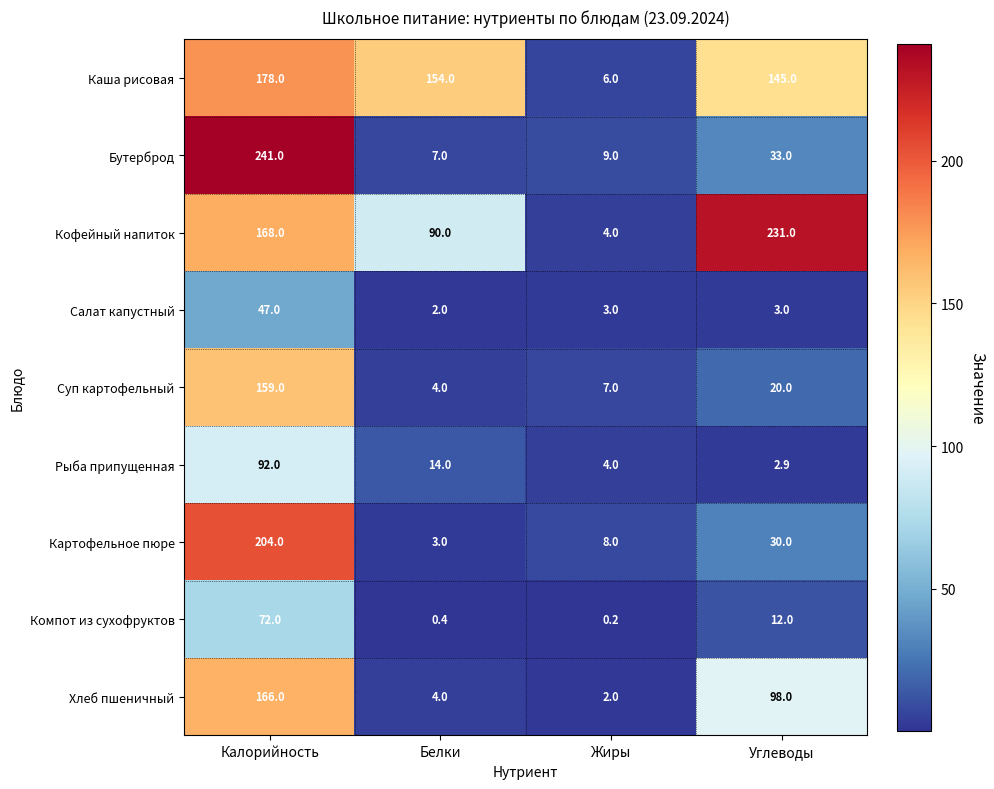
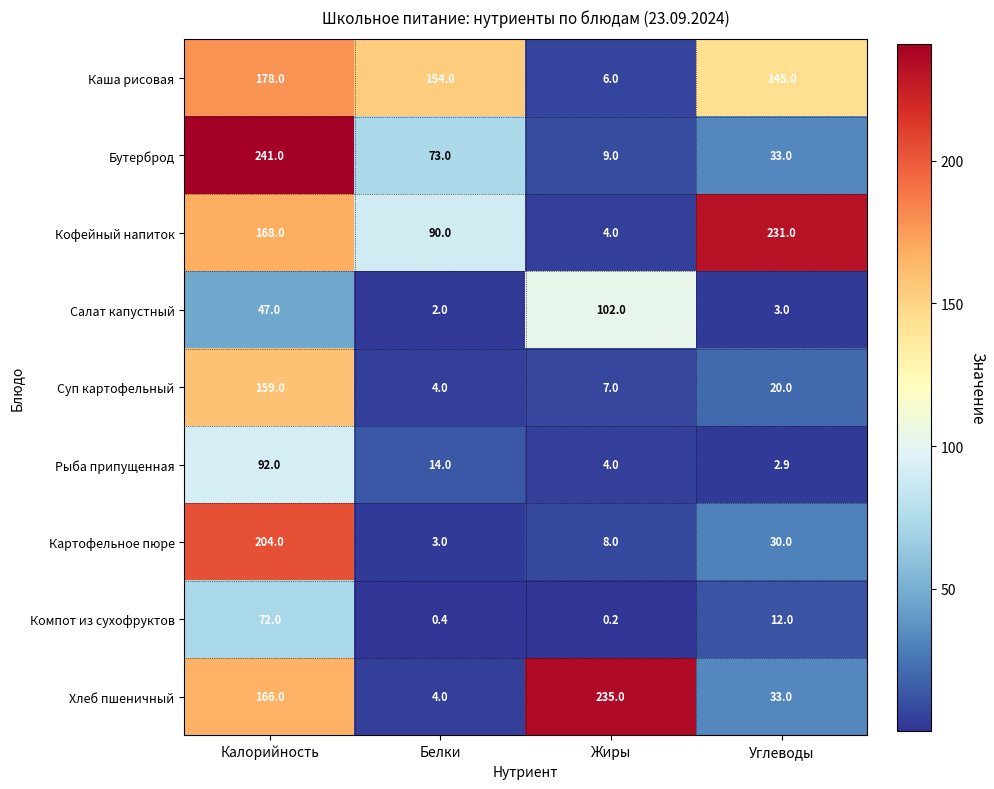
Бутерброд, Белки: 7.0 -> 73.0
Салат капустный, Жиры: 3.0 -> 102.0
Хлеб пшеничный, Жиры: 2.0 -> 235.0
Хлеб пшеничный, Углеводы: 98.0 -> 33.0
